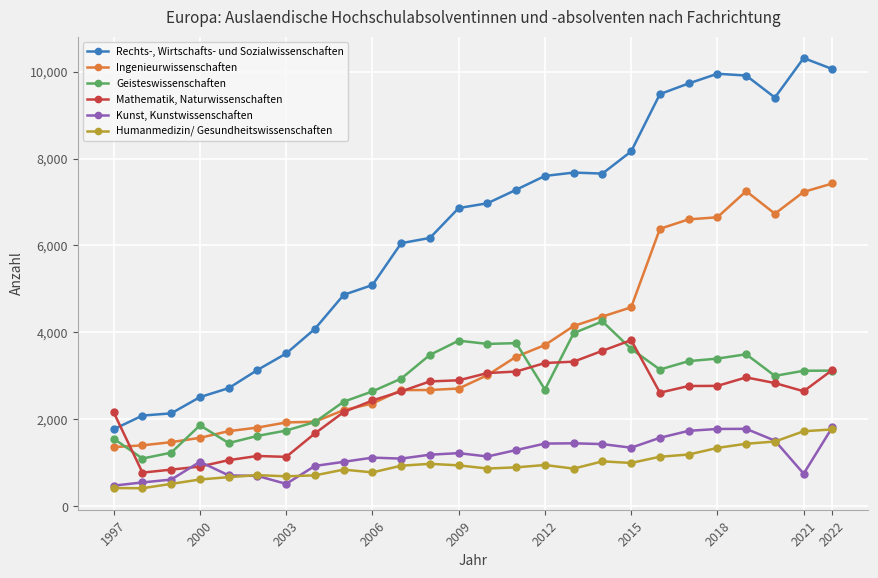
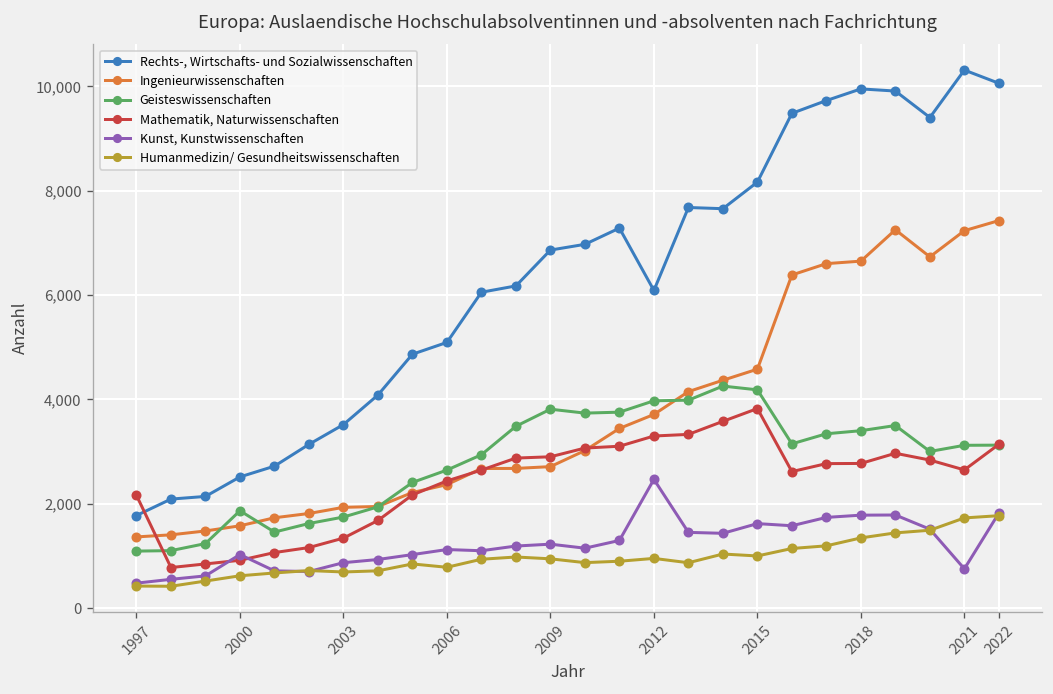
Geisteswissenschaften, 1997: 1,600 -> 1,100
Mathematik, Naturwissenschaften, 2003: 1,100 -> 1,300
Kunst, Kunstwissenschaften, 2003: 500 -> 900
Rechts-, Wirtschafts- und Sozialwissenschaften, 2012: 7,600 -> 6,100
Geisteswissenschaften, 2012: 2,700 -> 4,000
Kunst, Kunstwissenschaften, 2012: 1,400 -> 2,500
Geisteswissenschaften, 2015: 3,600 -> 4,200
Kunst, Kunstwissenschaften, 2015: 1,300 -> 1,600
